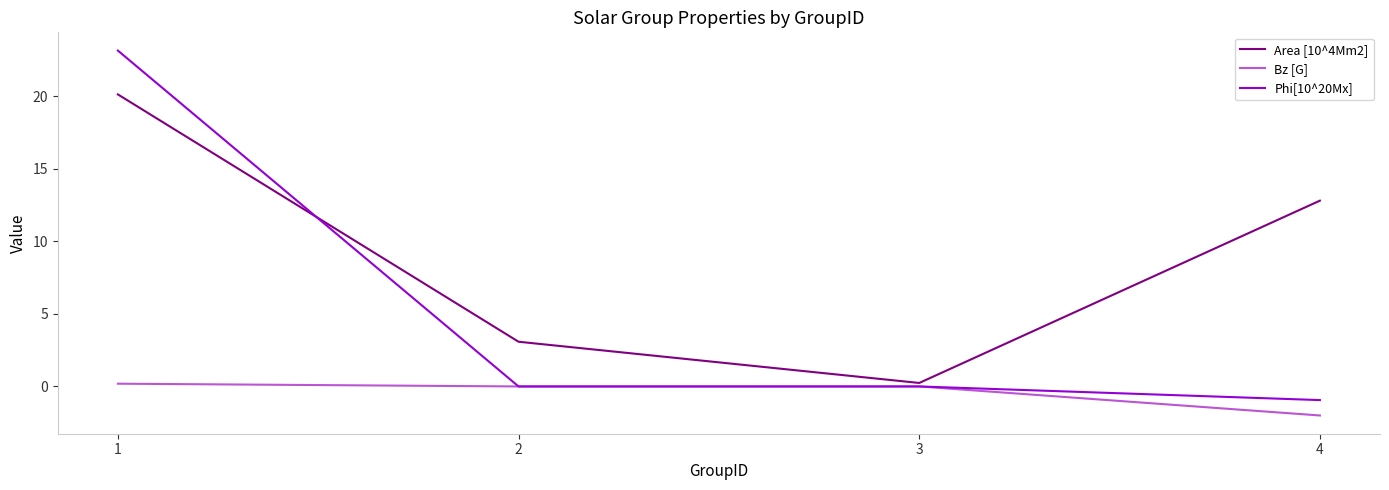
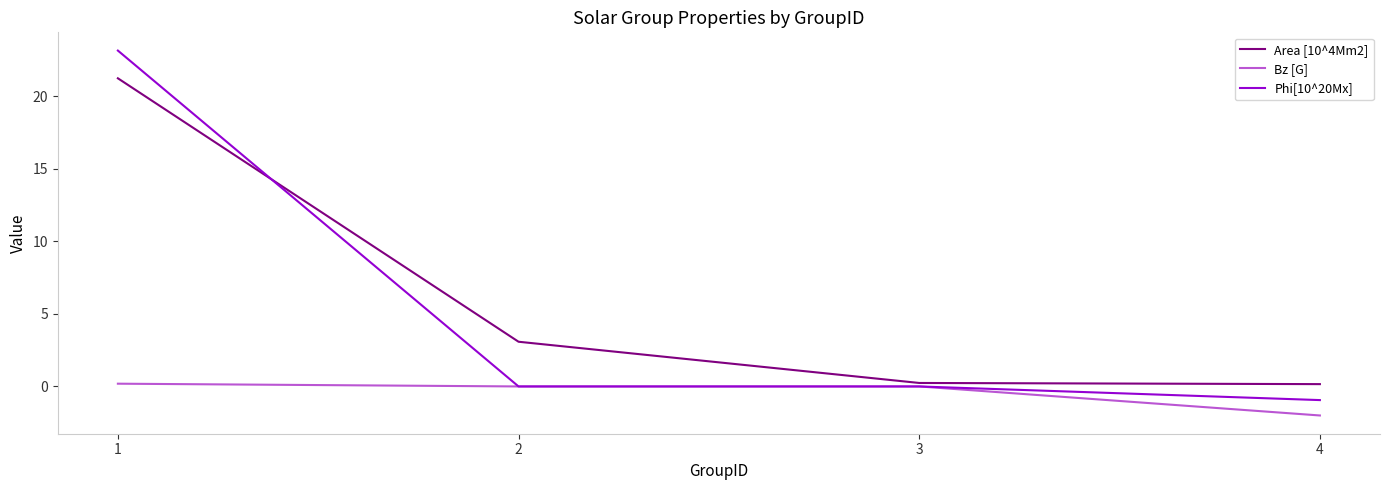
Area [10^4Mm2], 1: 20.1 -> 21.2
Area [10^4Mm2], 4: 12.8 -> 0.2
